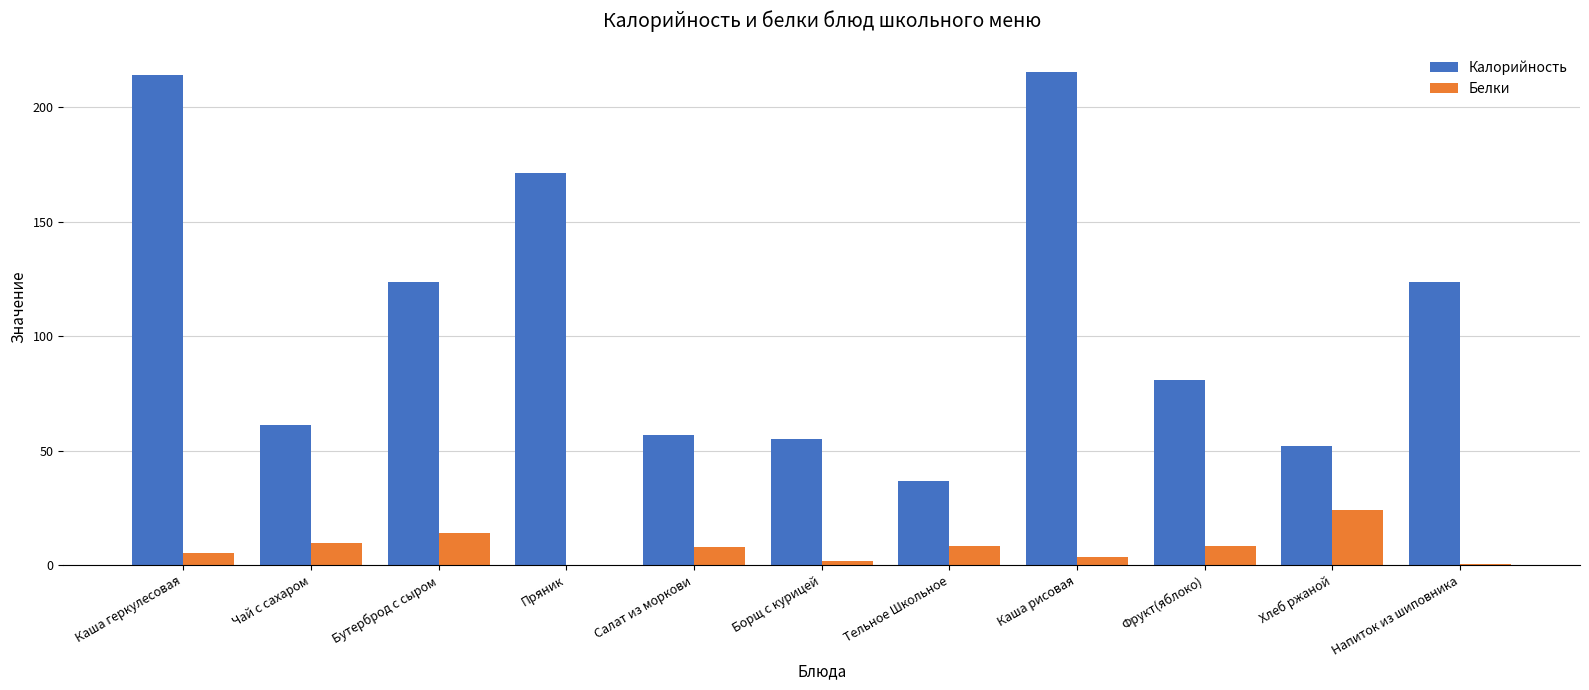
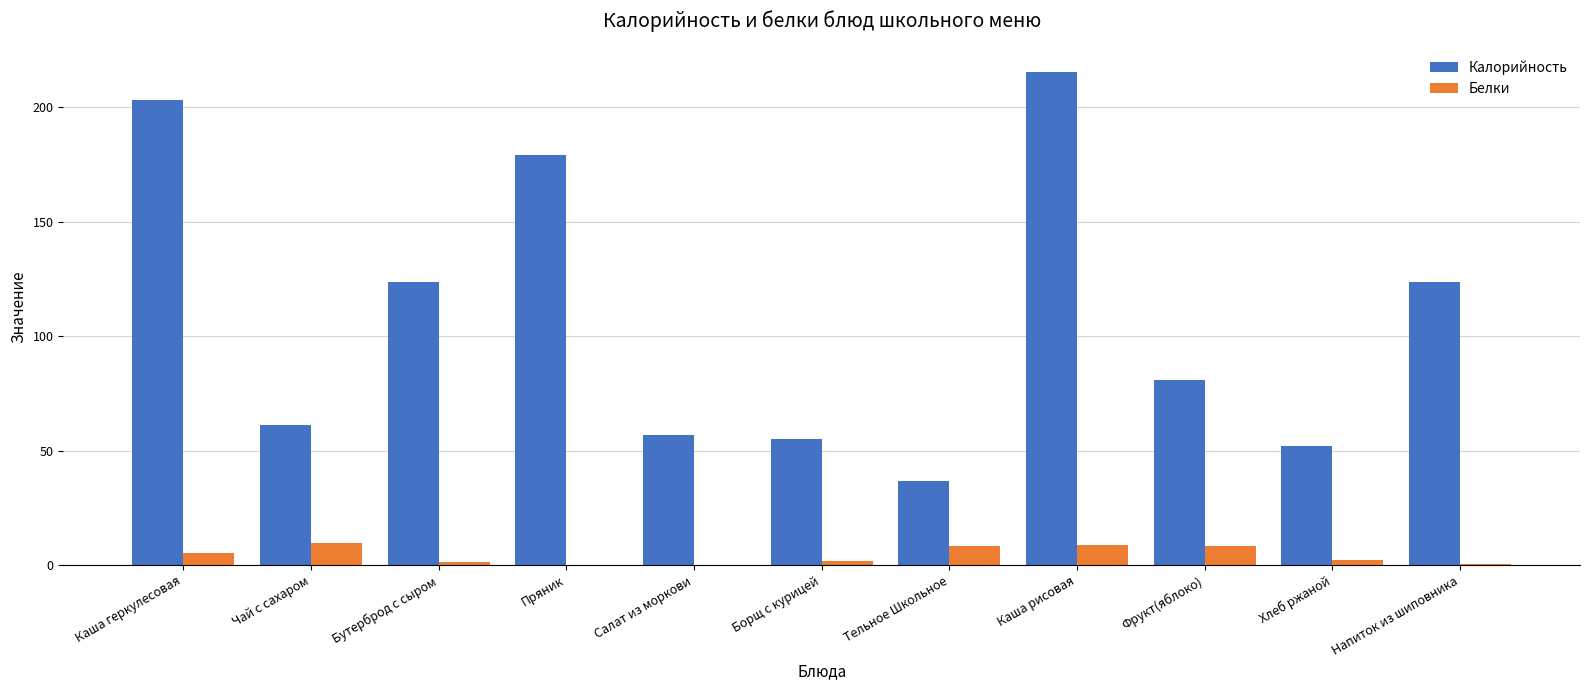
Калорийность, Каша геркулесовая: 214 -> 203
Белки, Бутерброд с сыром: 14 -> 1
Калорийность, Пряник: 171 -> 179
Белки, Салат из моркови: 8 -> 0
Белки, Каша рисовая: 4 -> 9
Белки, Хлеб ржаной: 24 -> 2
